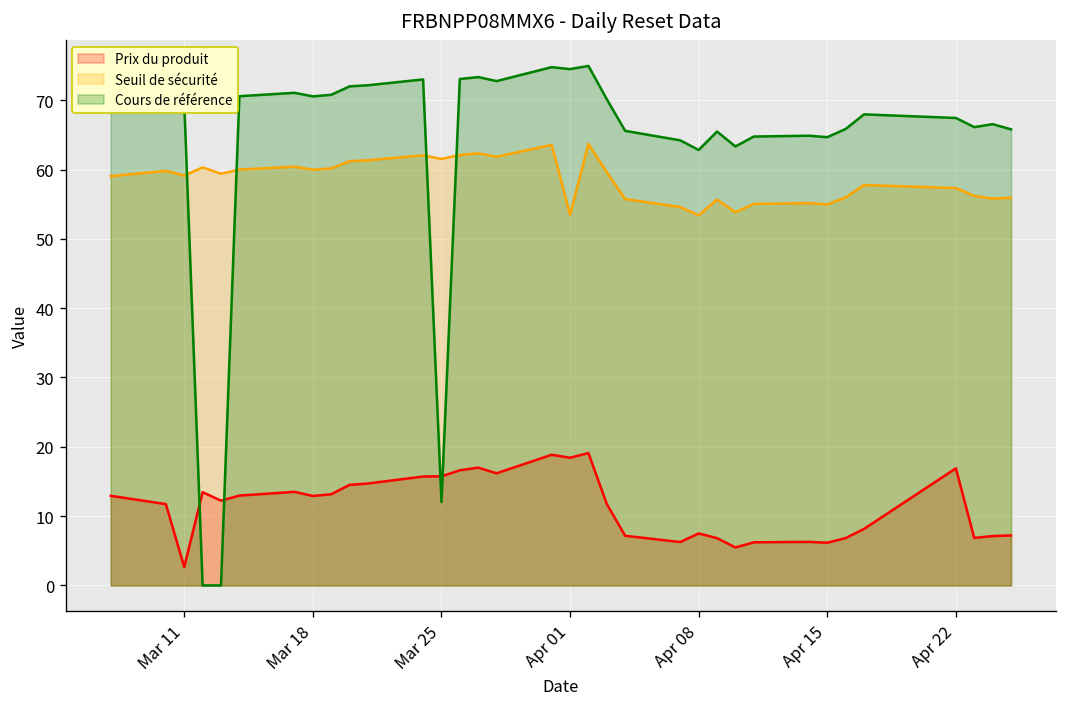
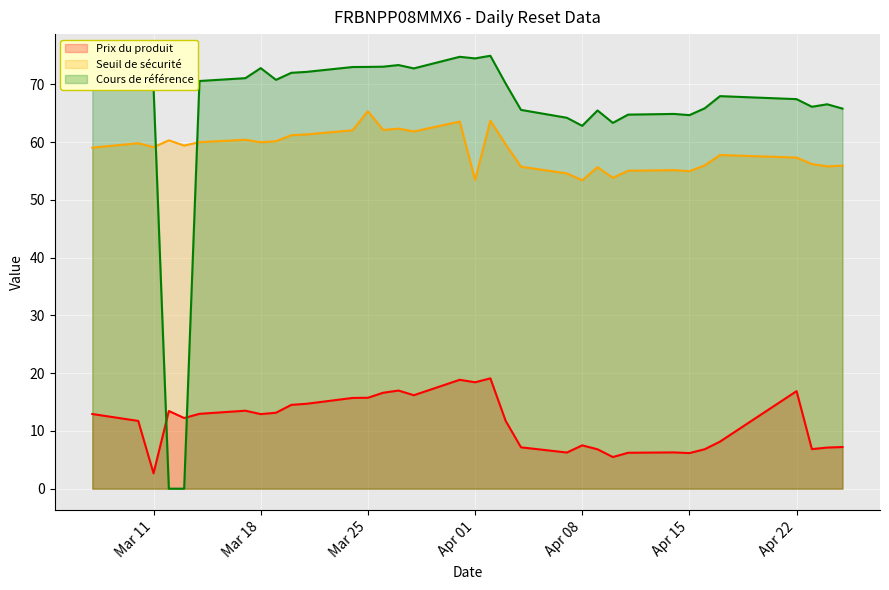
Cours de référence, Mar 18: 71 -> 73
Seuil de sécurité, Mar 25: 62 -> 65
Cours de référence, Mar 25: 12 -> 73
